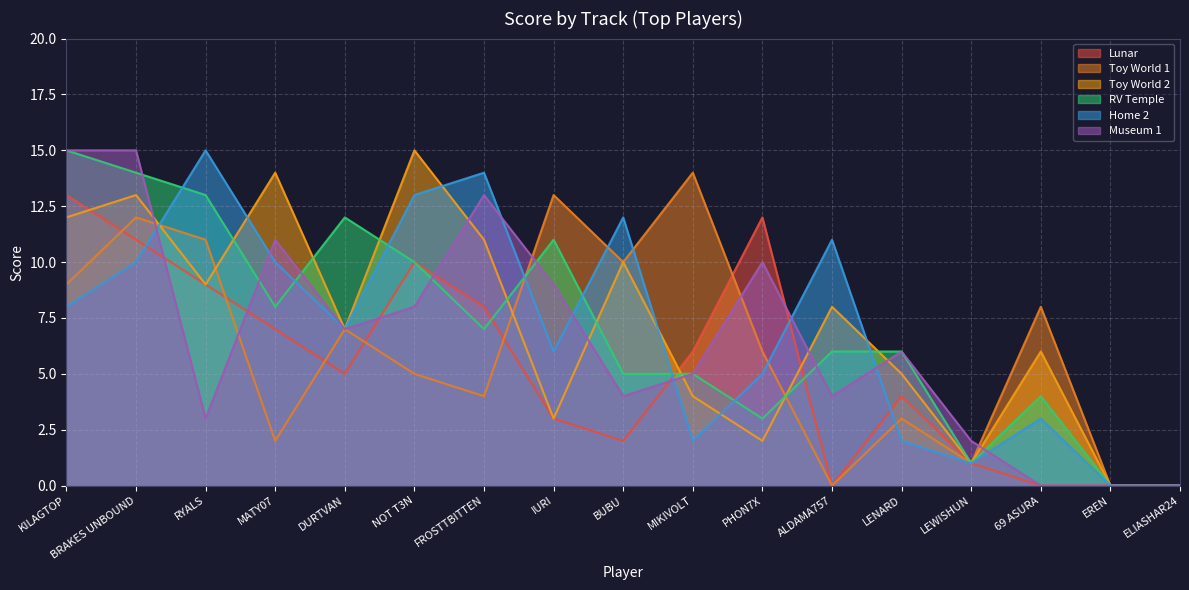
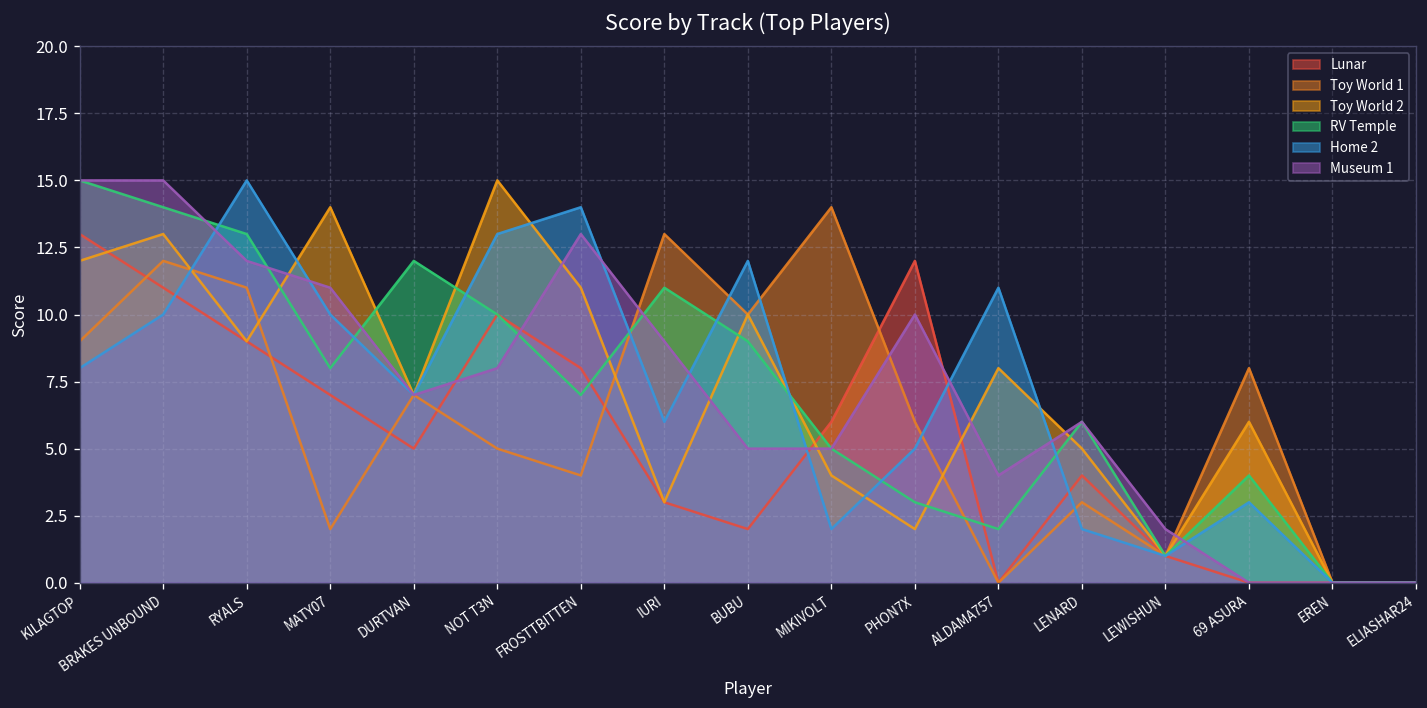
Museum 1, RYALS: 3 -> 12
RV Temple, BUBU: 5 -> 9
Museum 1, BUBU: 4 -> 5
RV Temple, ALDAMA757: 6 -> 2
